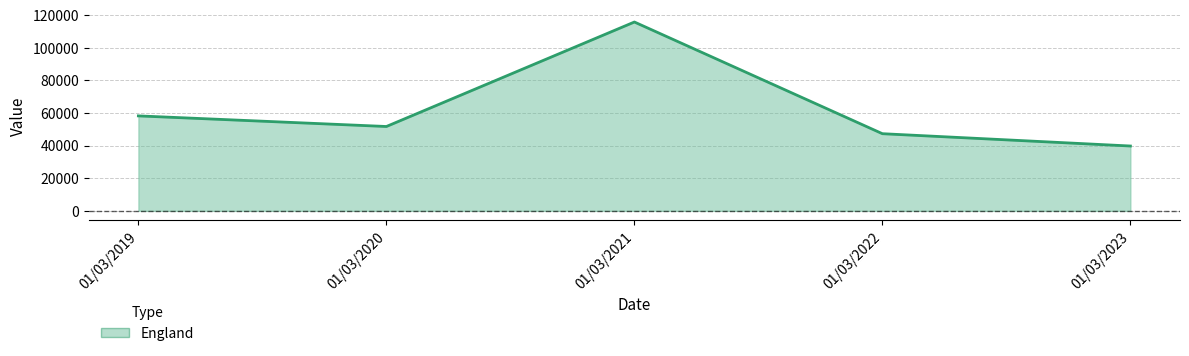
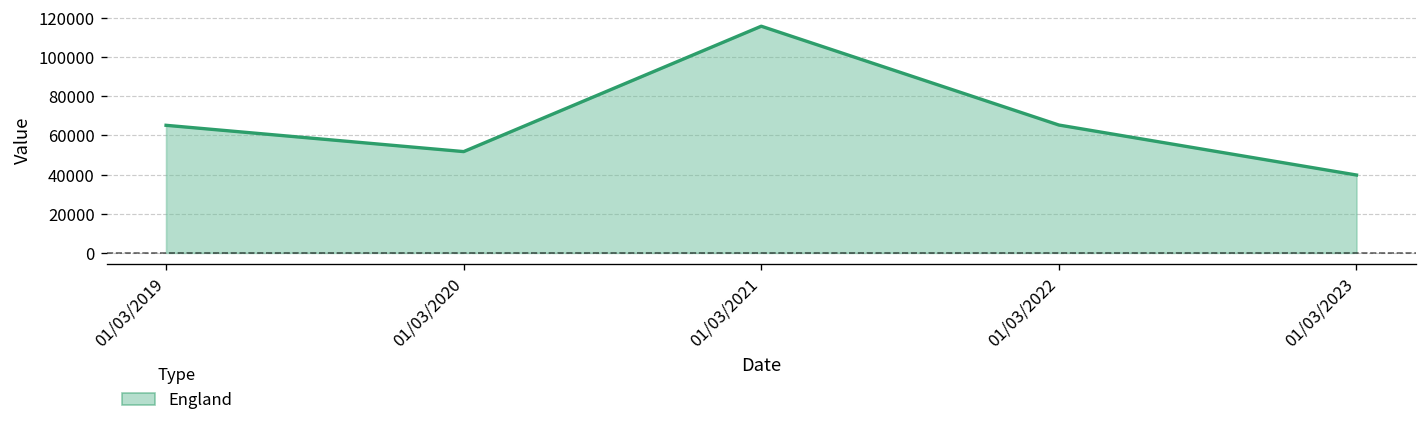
01/03/2019: 58000 -> 65000
01/03/2022: 47000 -> 65000
